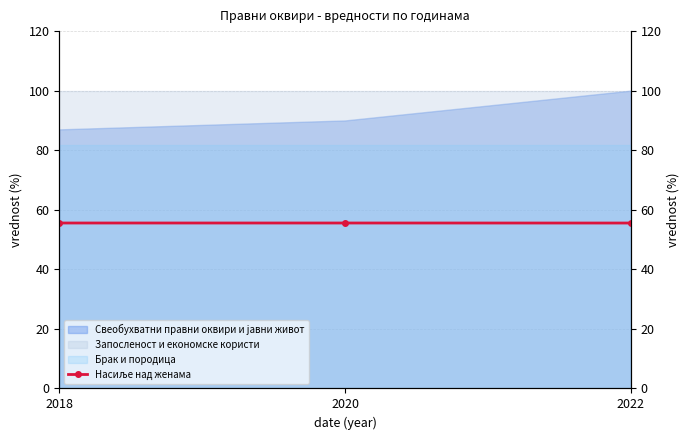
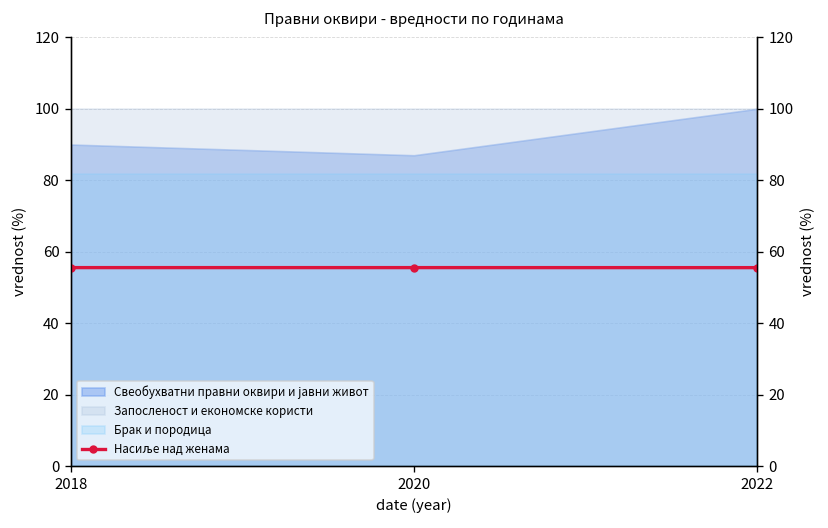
Свеобухватни правни оквири и јавни живот, 2018: 87 -> 90
Свеобухватни правни оквири и јавни живот, 2020: 90 -> 87
